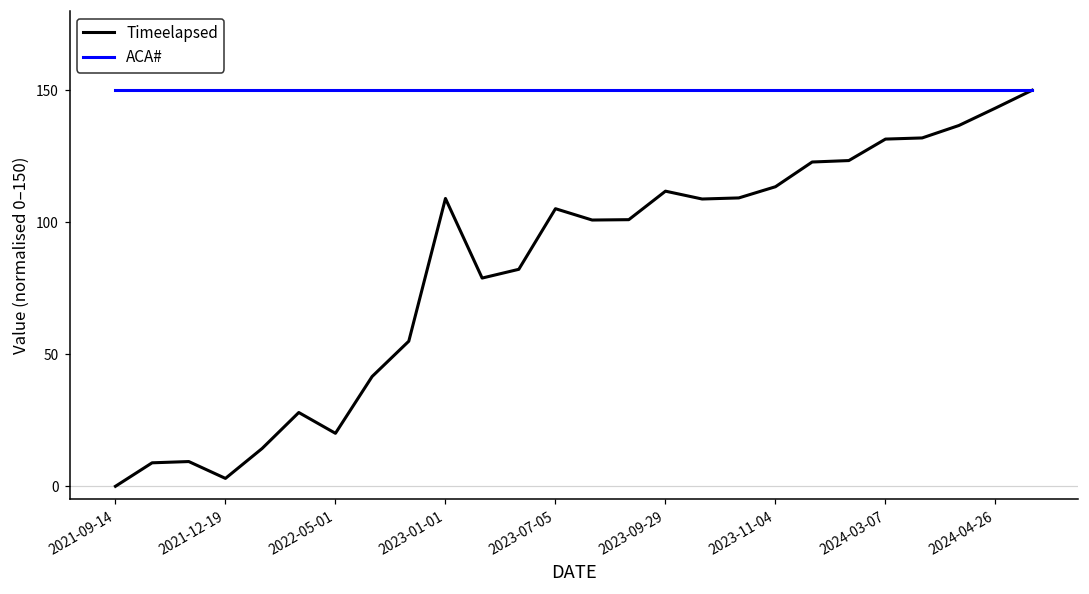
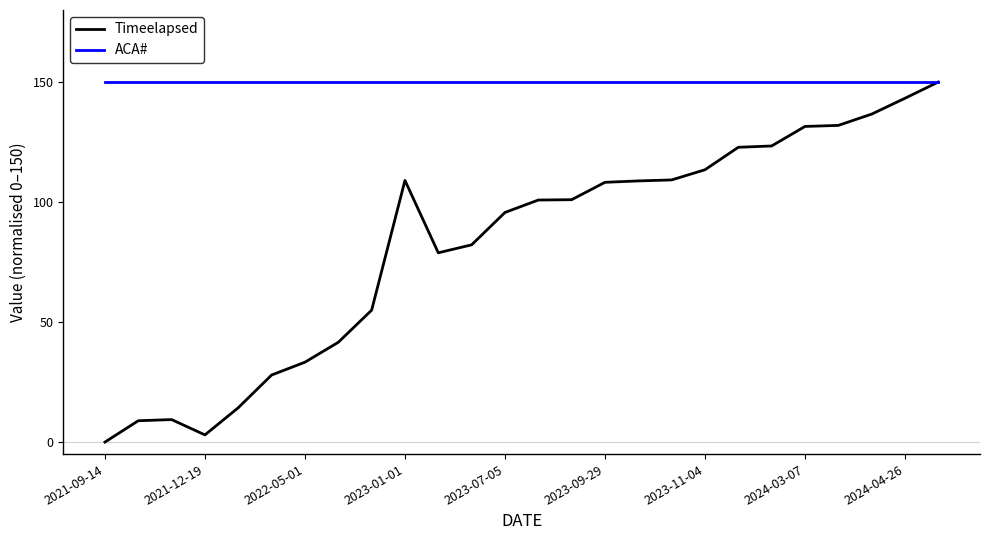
Timeelapsed, 2022-05-01: 20 -> 33
Timeelapsed, 2023-07-05: 105 -> 96
Timeelapsed, 2023-09-29: 112 -> 108
